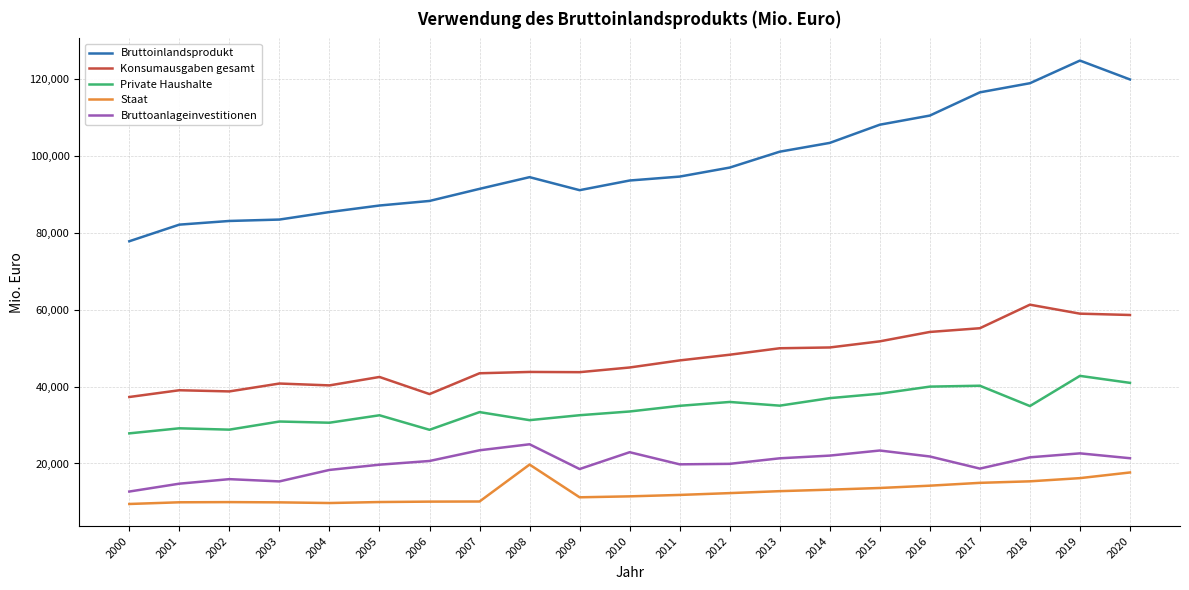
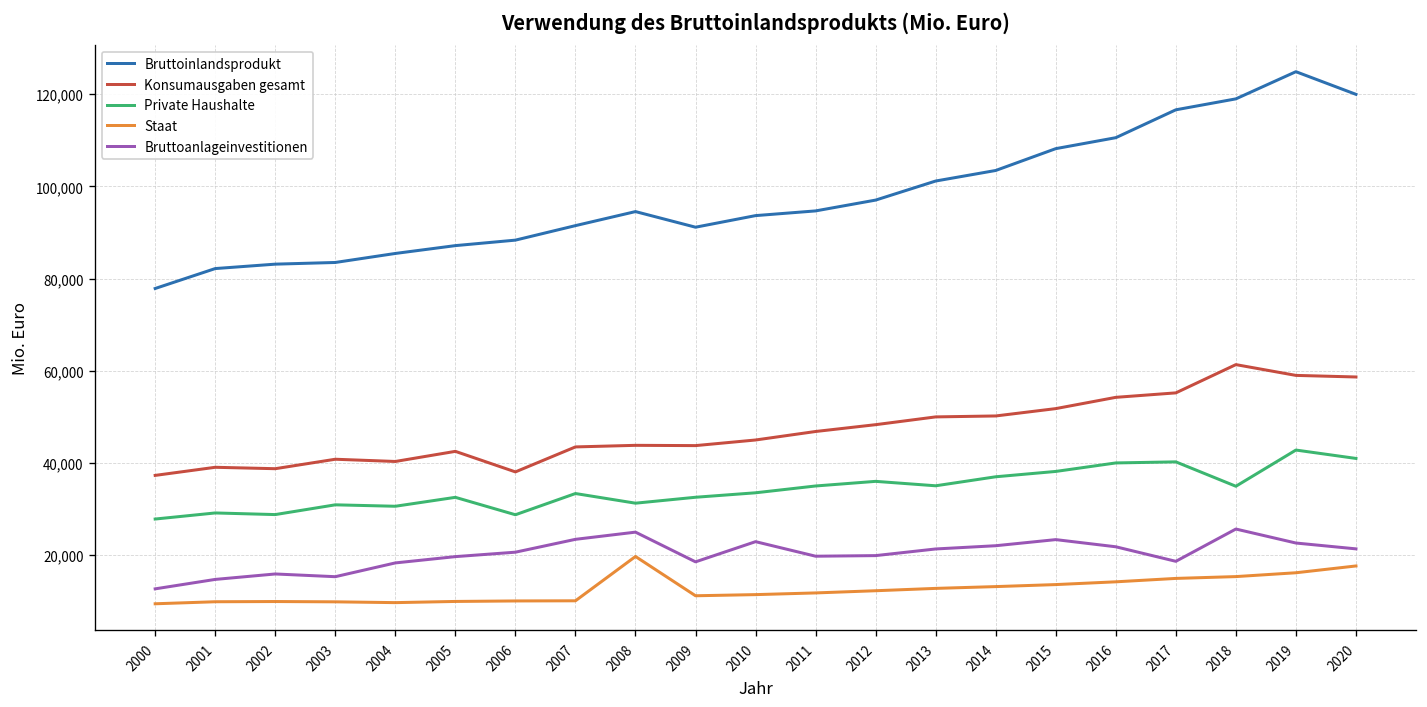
Bruttoanlageinvestitionen, 2018: 22,000 -> 26,000
